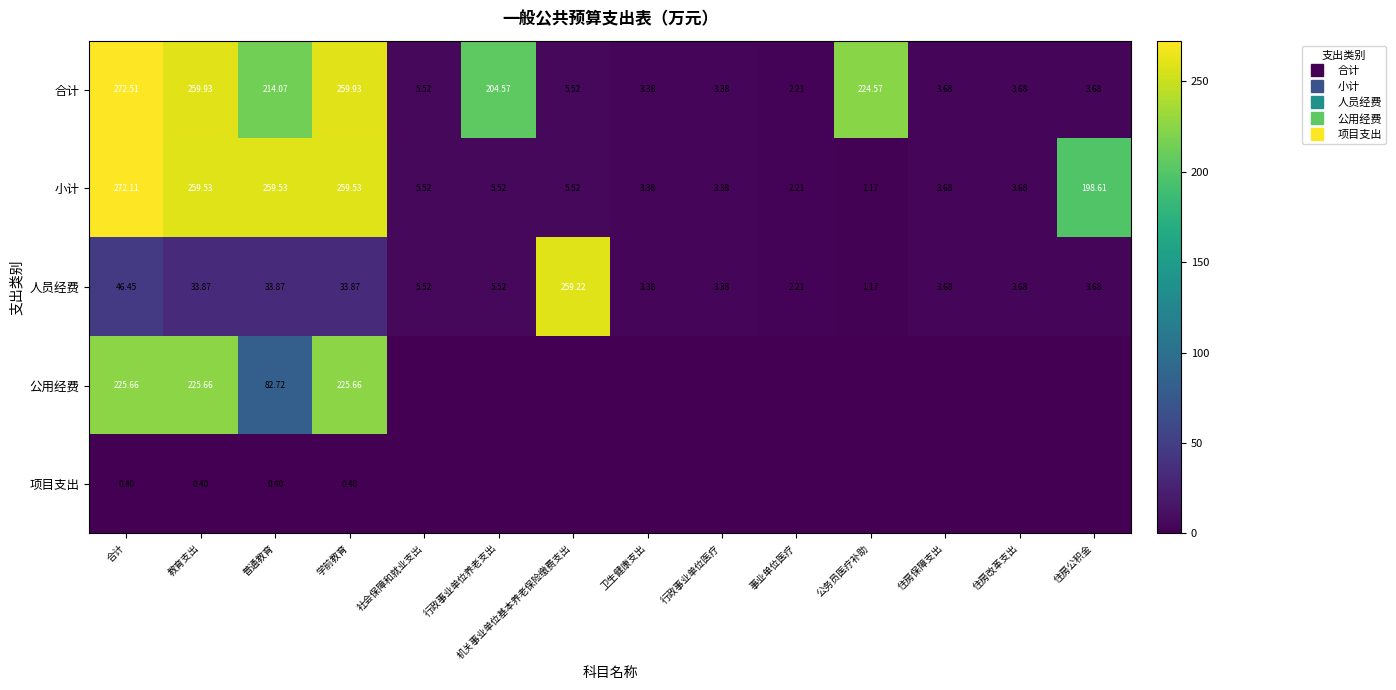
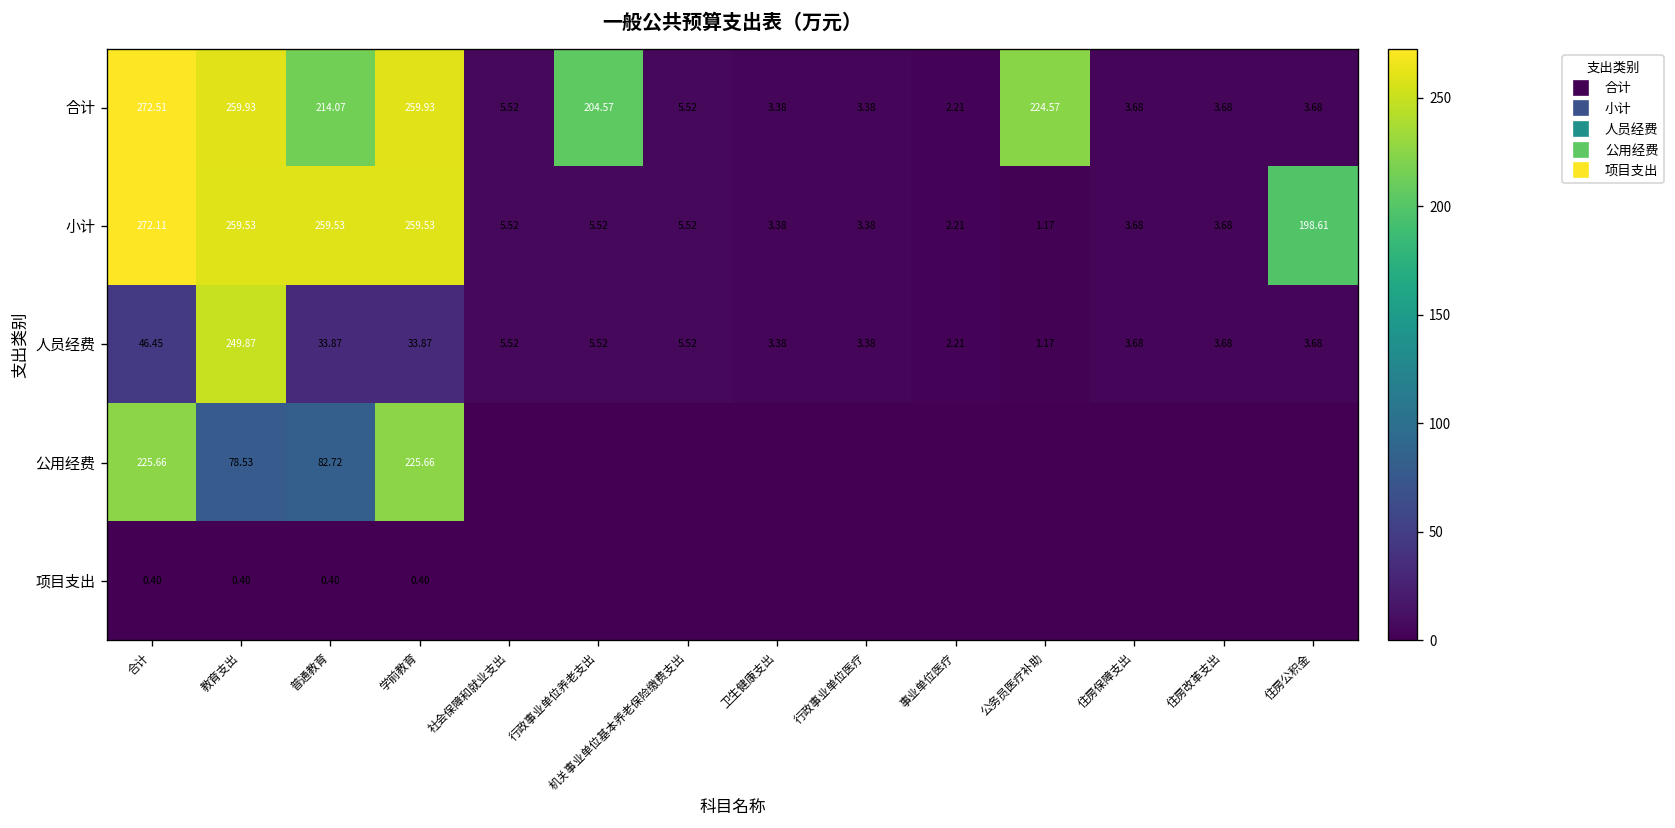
人员经费, 教育支出: 33.87 -> 249.87
人员经费, 机关事业单位基本养老保险缴费支出: 259.22 -> 5.52
公用经费, 教育支出: 225.66 -> 78.53
